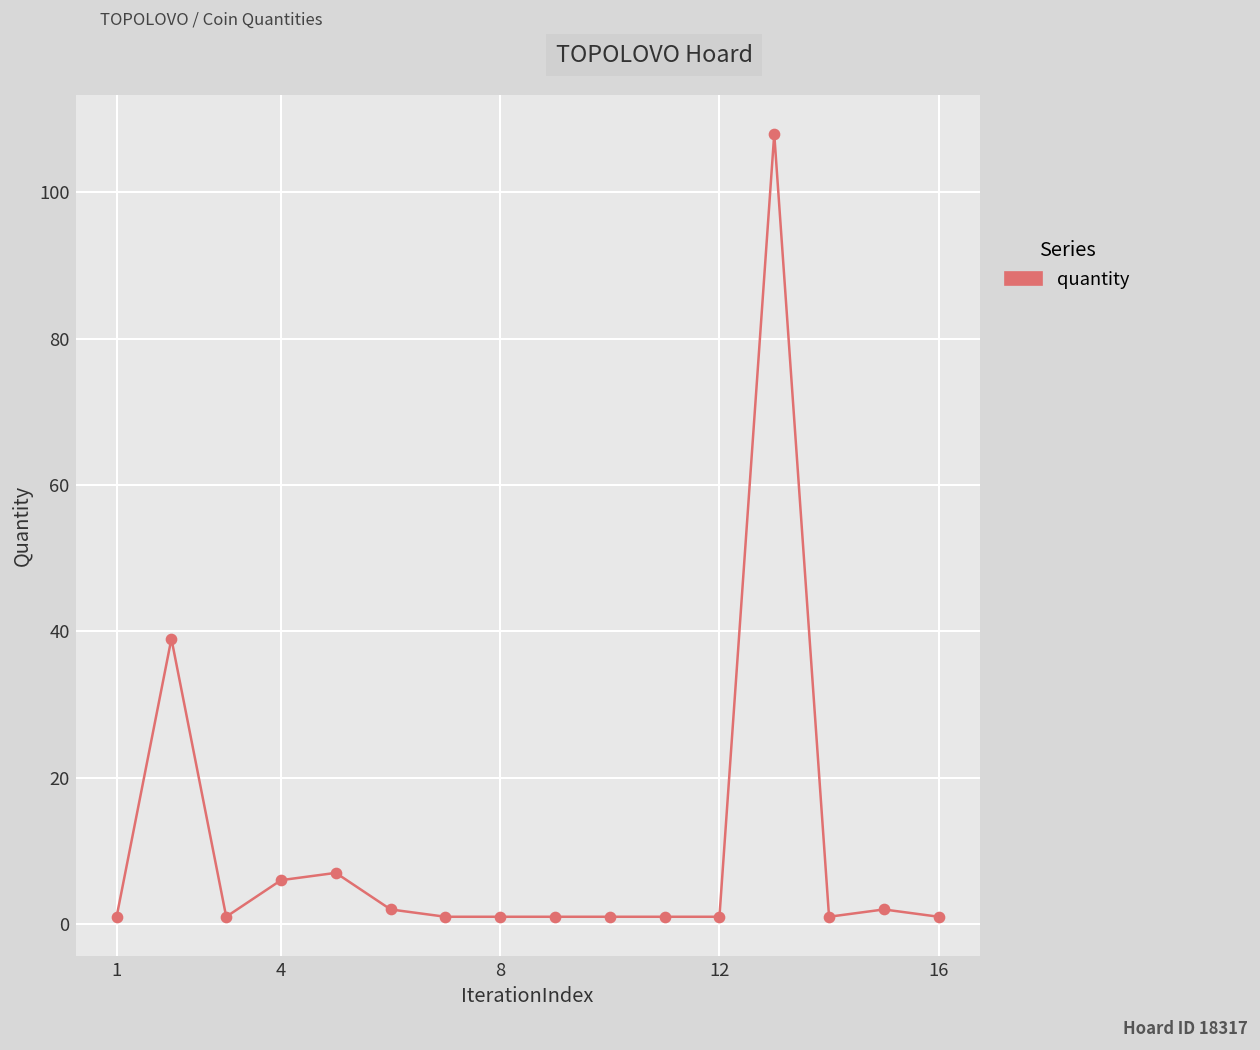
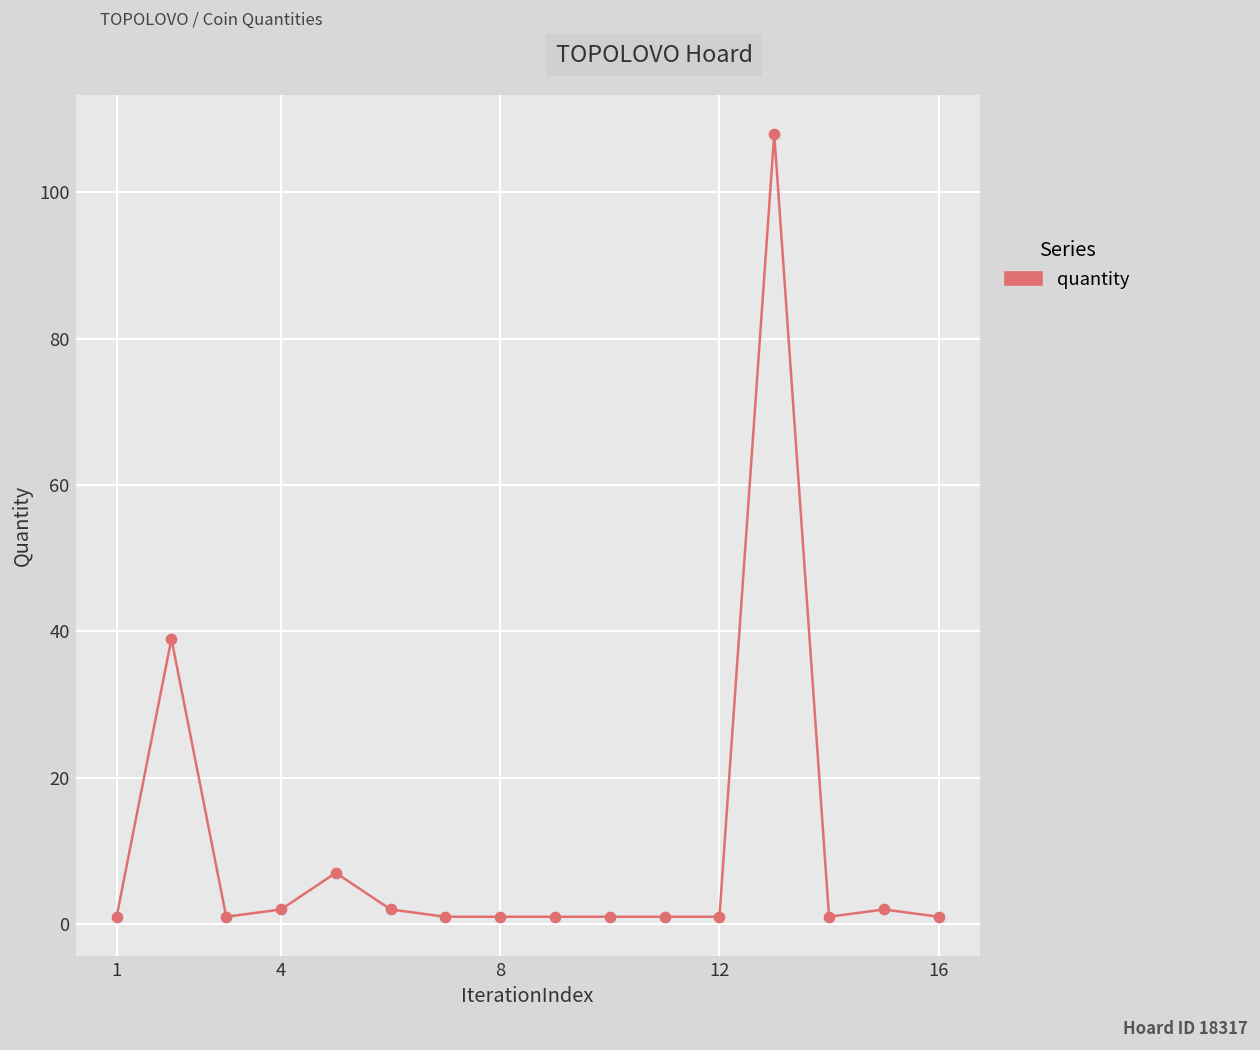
4: 6 -> 2
